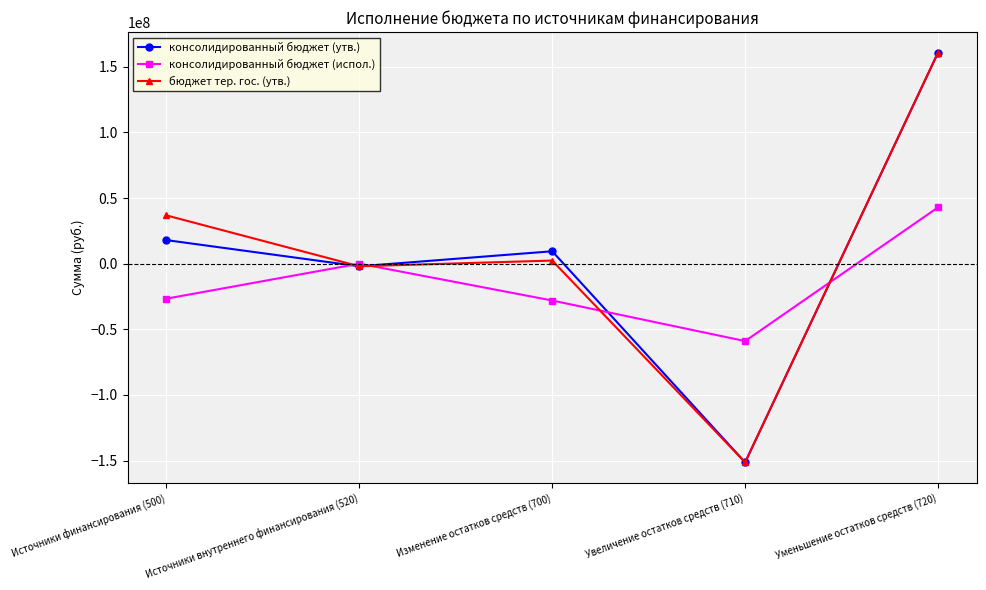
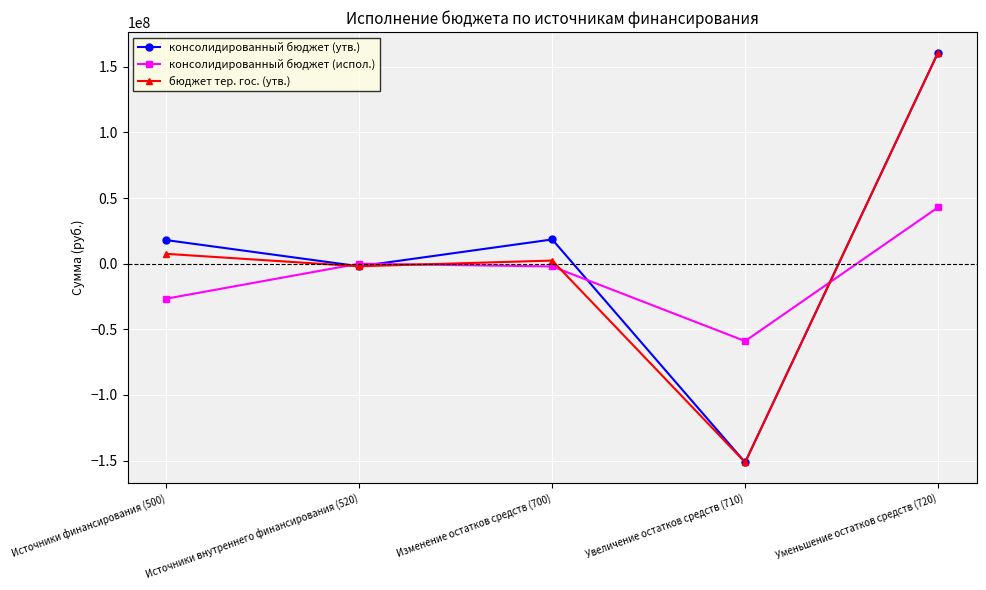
бюджет тер. гос. (утв.), Источники финансирования (500): 37000000 -> 7000000
консолидированный бюджет (утв.), Изменение остатков средств (700): 9000000 -> 18000000
консолидированный бюджет (испол.), Изменение остатков средств (700): -28000000 -> -2000000
